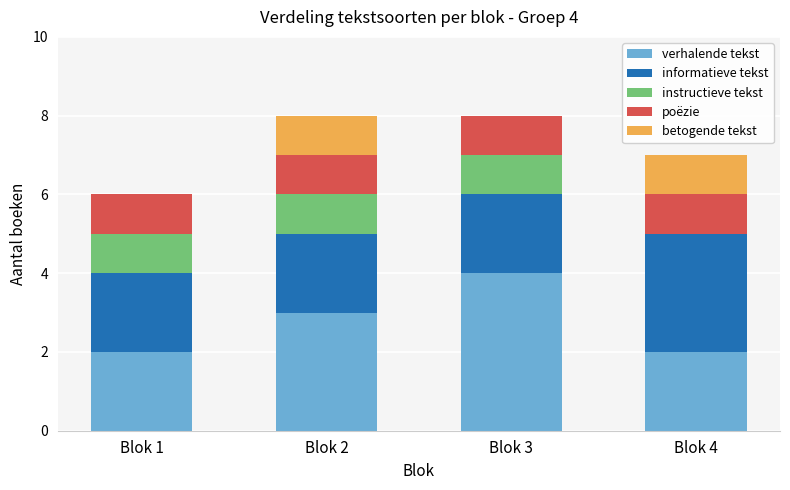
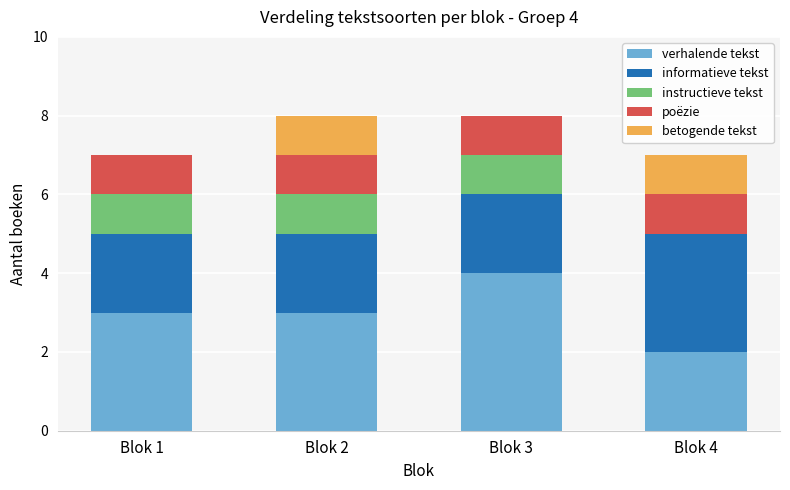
verhalende tekst, Blok 1: 2 -> 3
